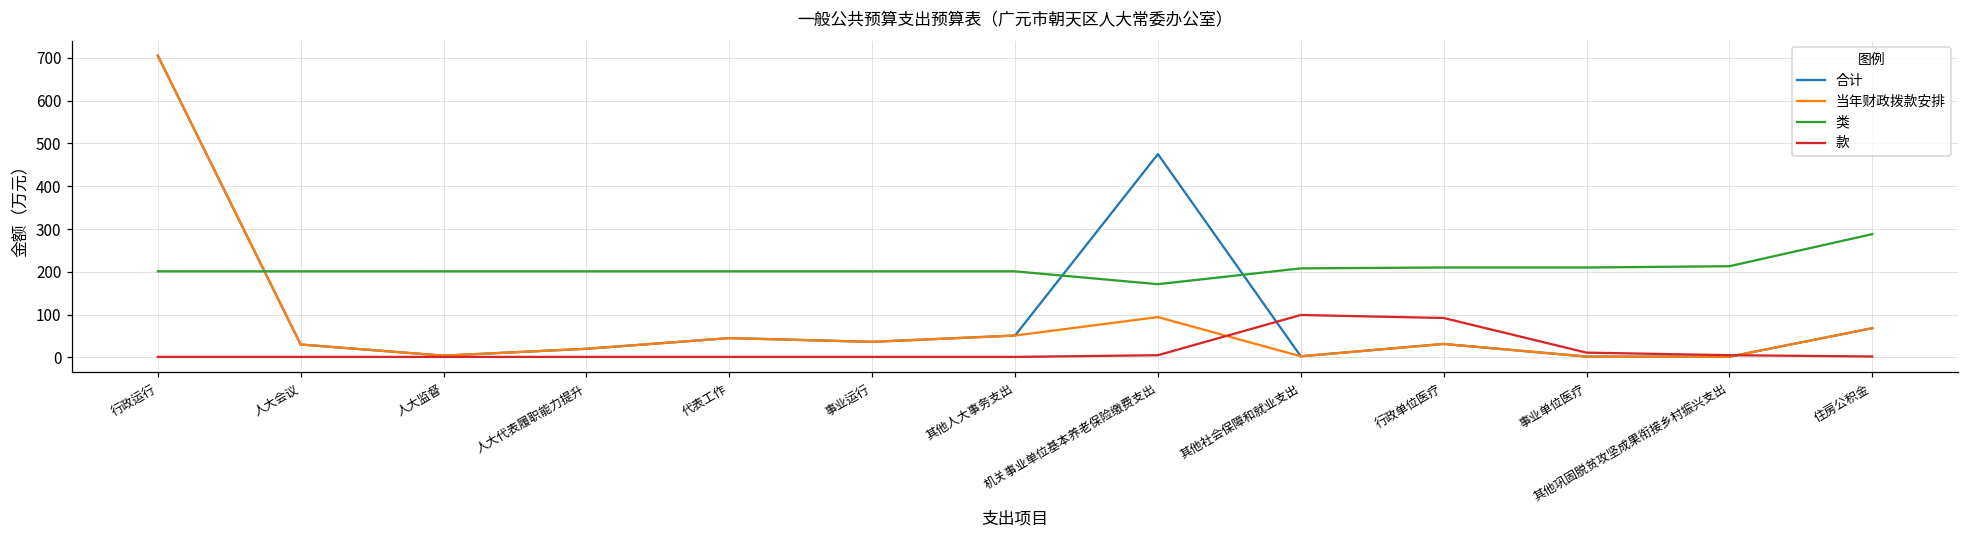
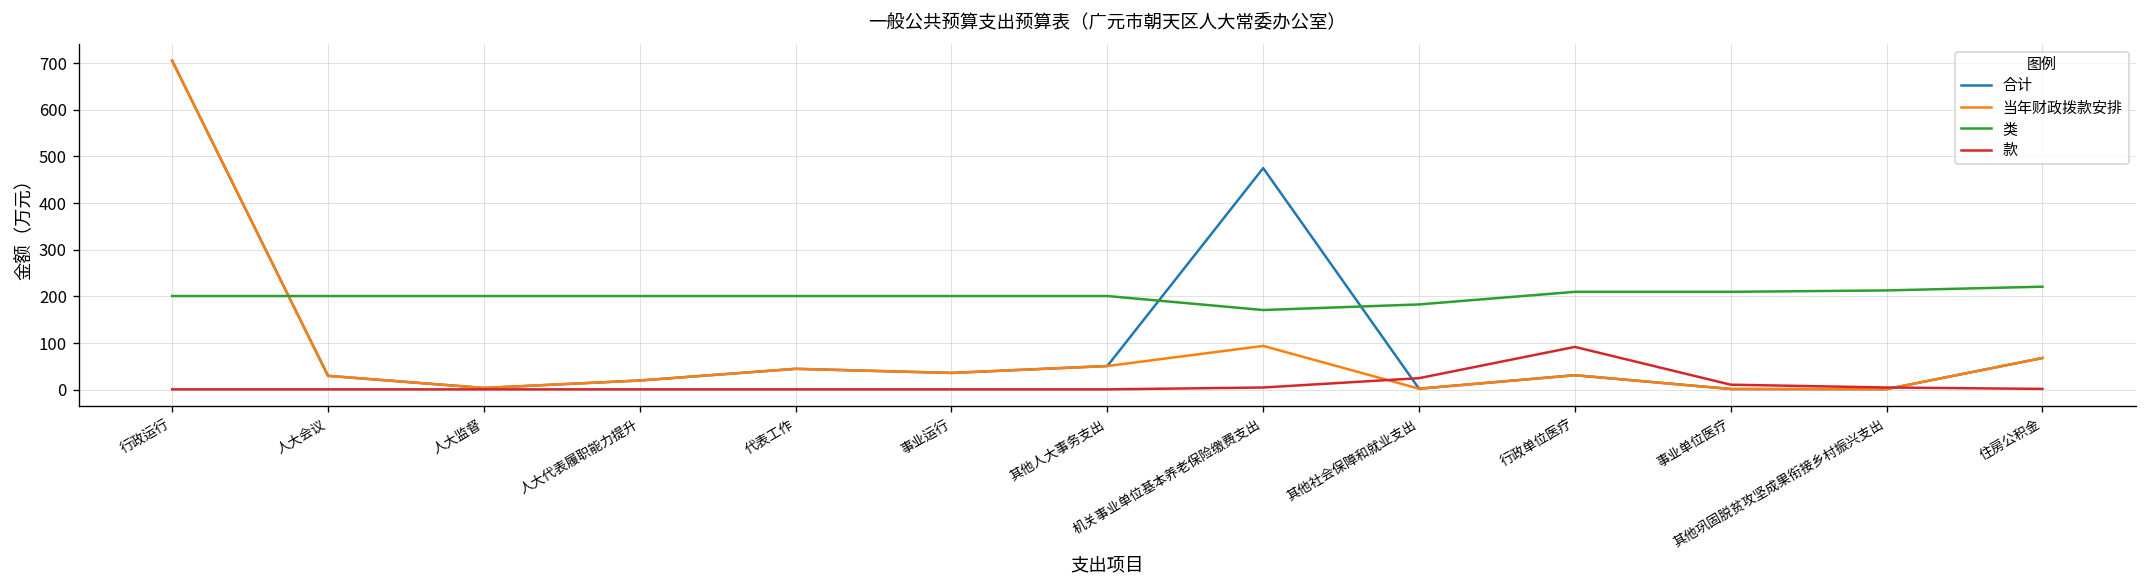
类, 其他社会保障和就业支出: 210 -> 180
款, 其他社会保障和就业支出: 100 -> 30
类, 住房公积金: 290 -> 220
